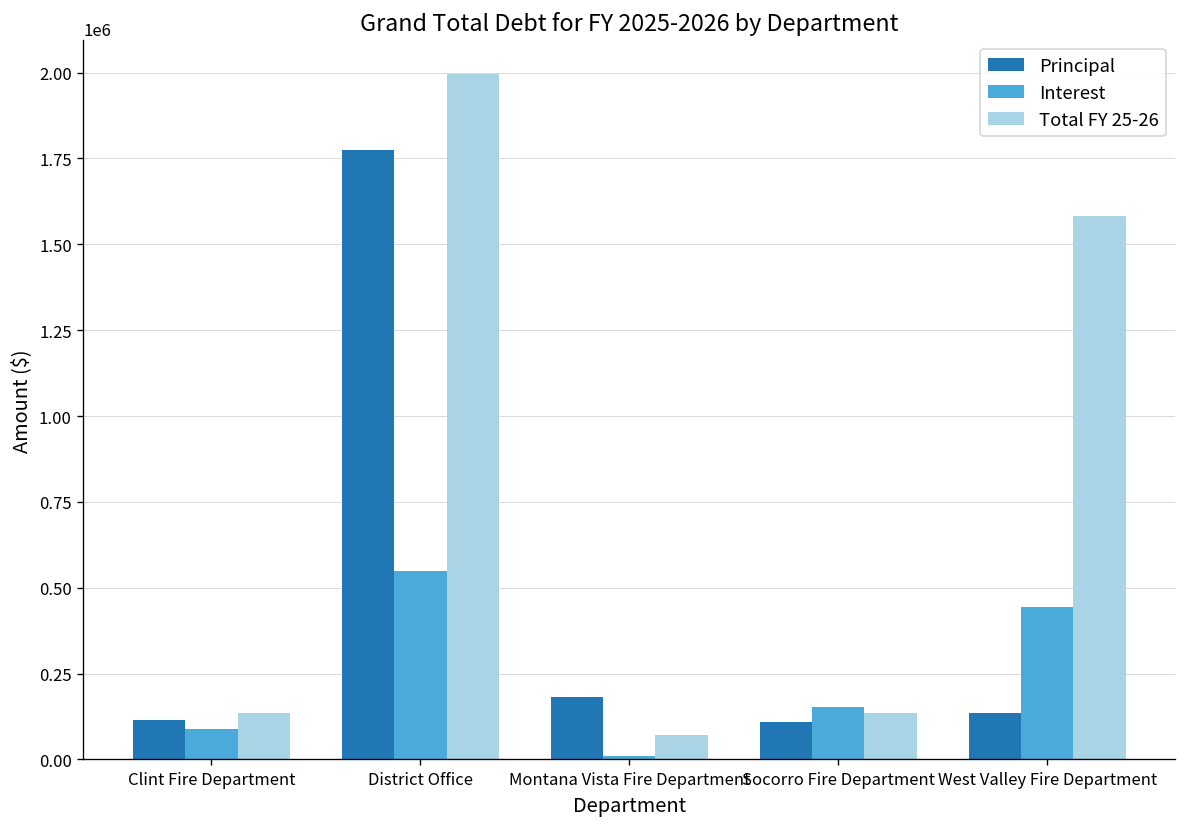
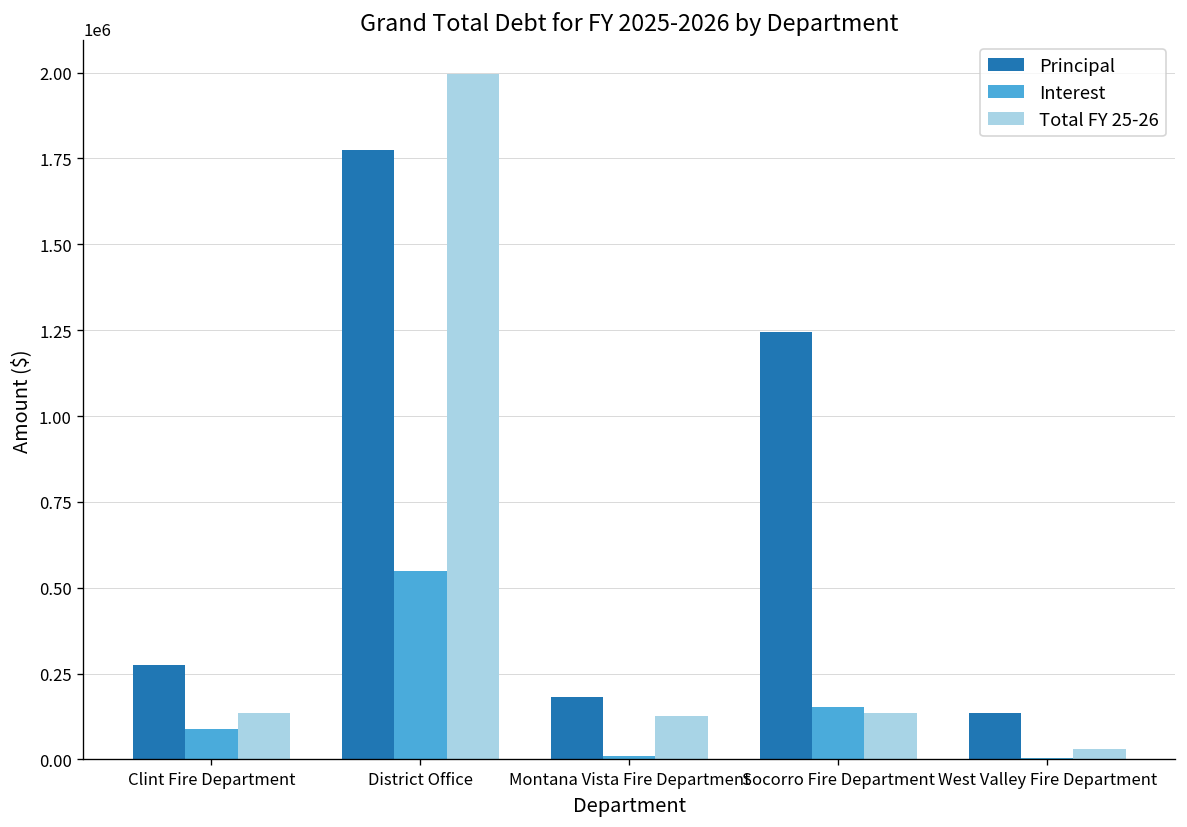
Principal, Clint Fire Department: 110000 -> 270000
Total FY 25-26, Montana Vista Fire Department: 70000 -> 130000
Principal, Socorro Fire Department: 110000 -> 1250000
Interest, West Valley Fire Department: 440000 -> 0
Total FY 25-26, West Valley Fire Department: 1580000 -> 30000
